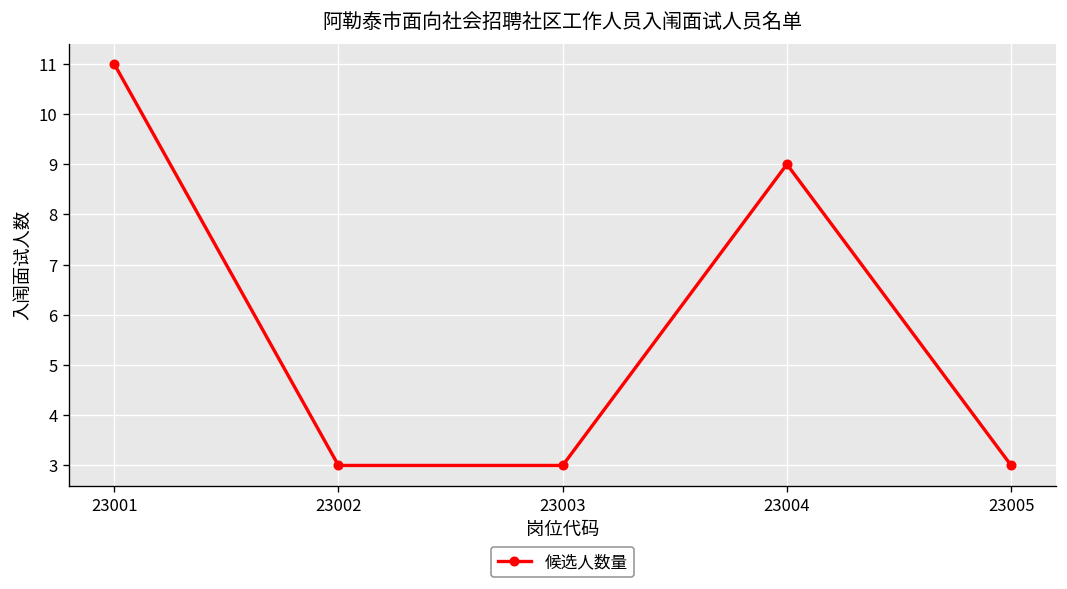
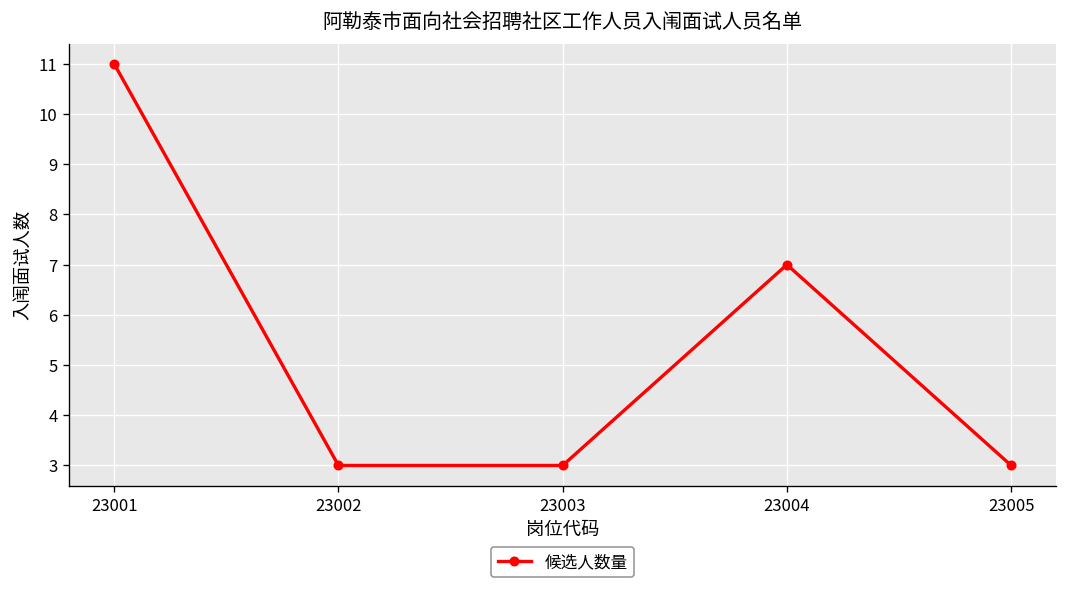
23004: 9 -> 7
